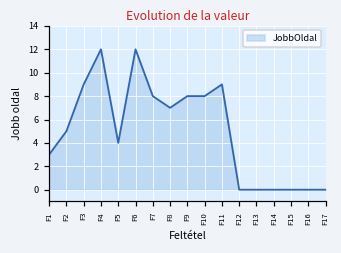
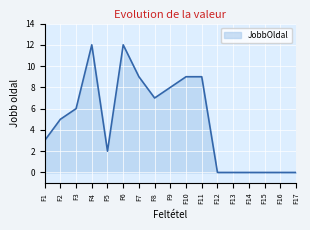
F3: 9 -> 6
F5: 4 -> 2
F7: 8 -> 9
F10: 8 -> 9
